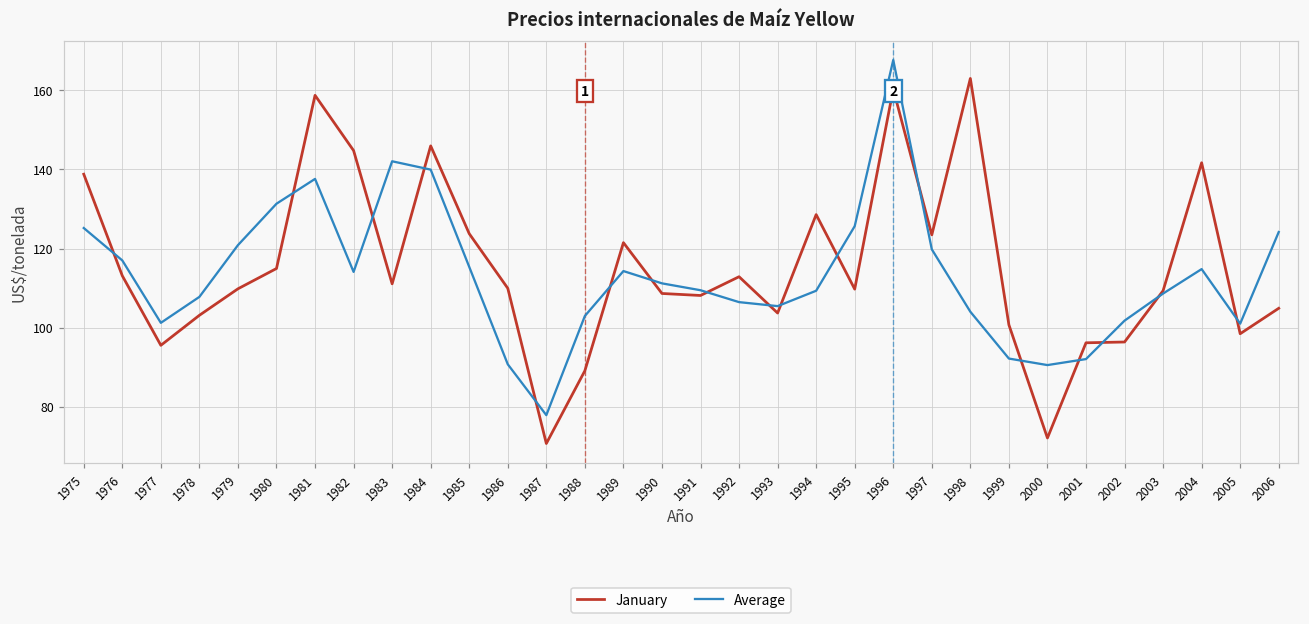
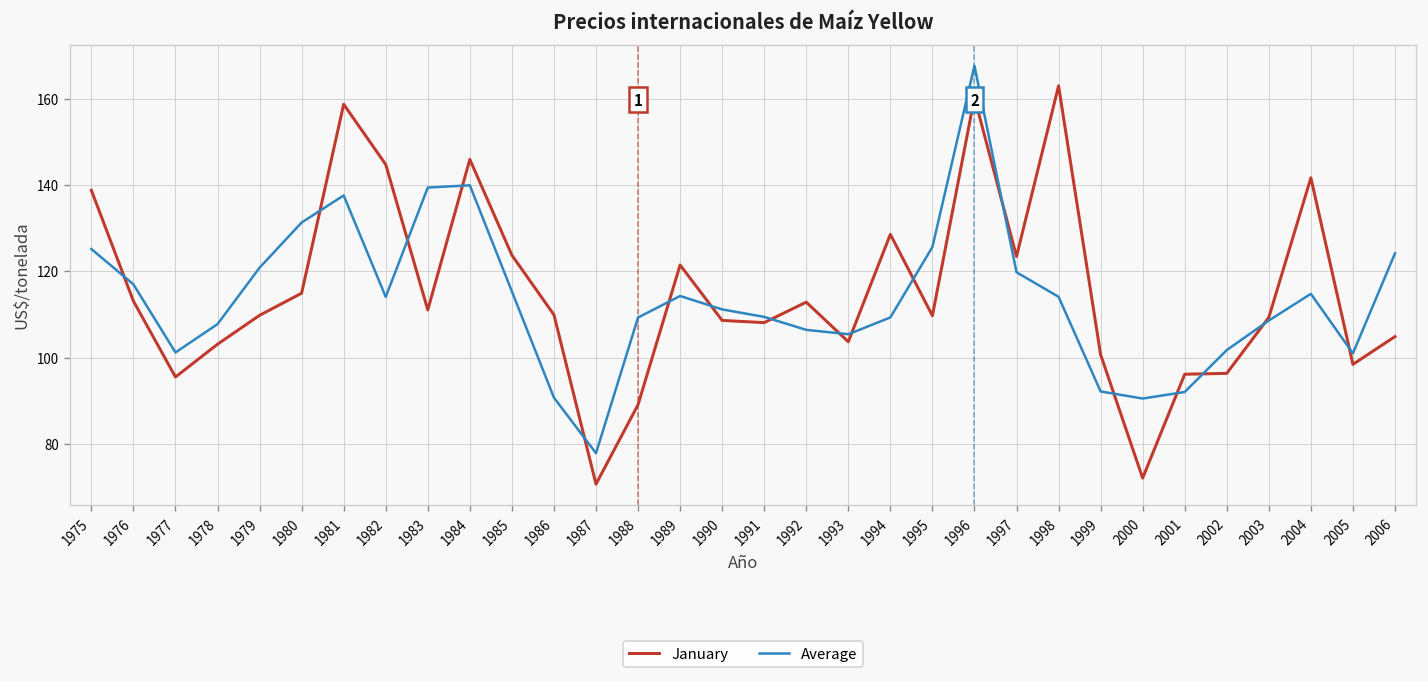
Average, 1983: 142 -> 139
Average, 1988: 103 -> 109
Average, 1998: 104 -> 114
